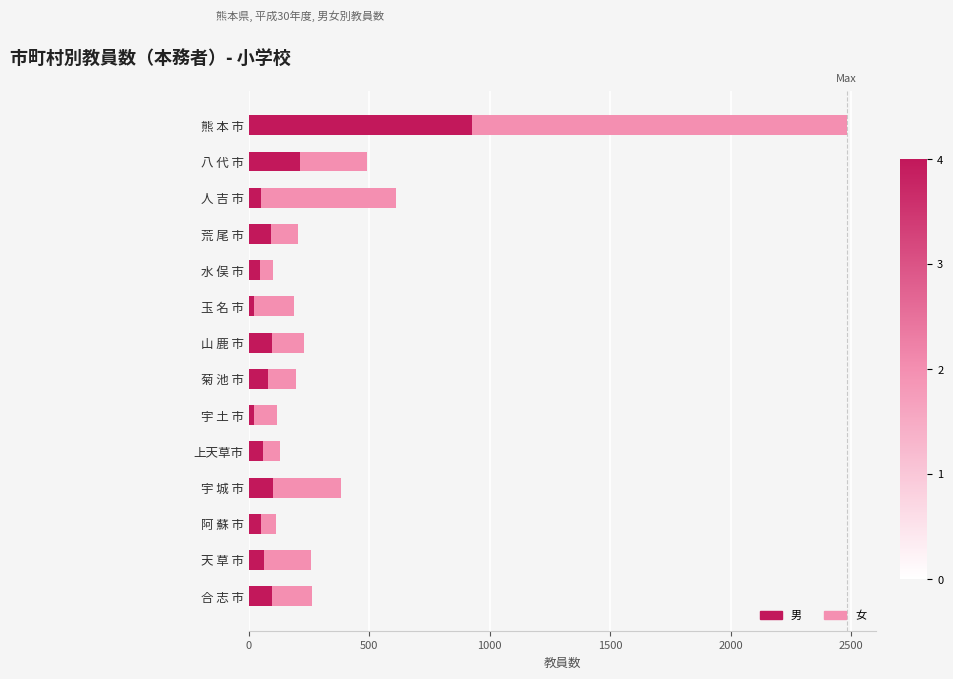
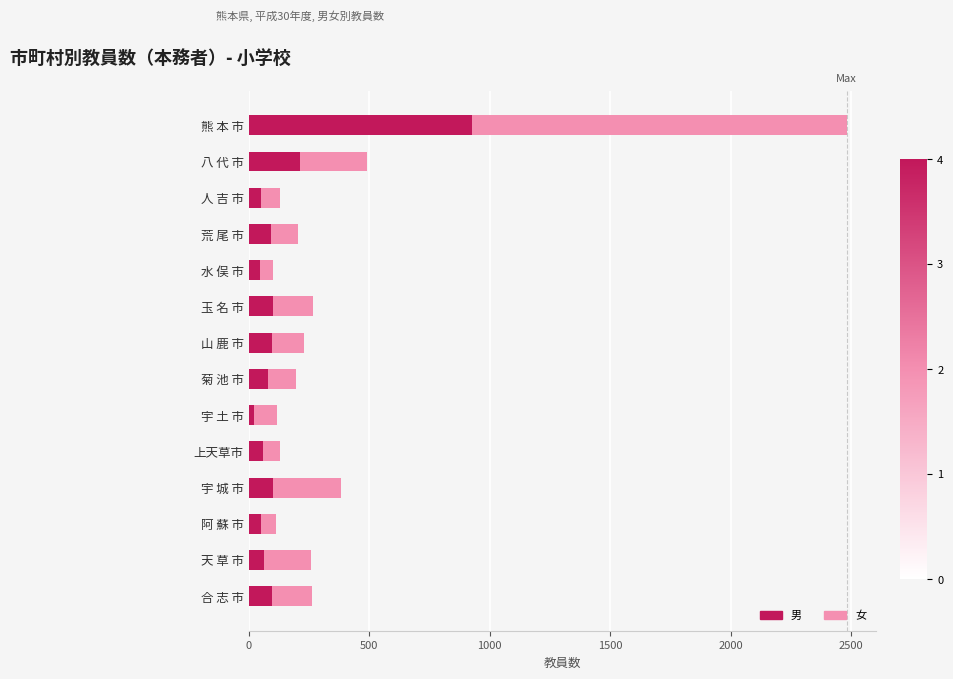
女, 人 吉 市: 560 -> 80
男, 玉 名 市: 20 -> 100
